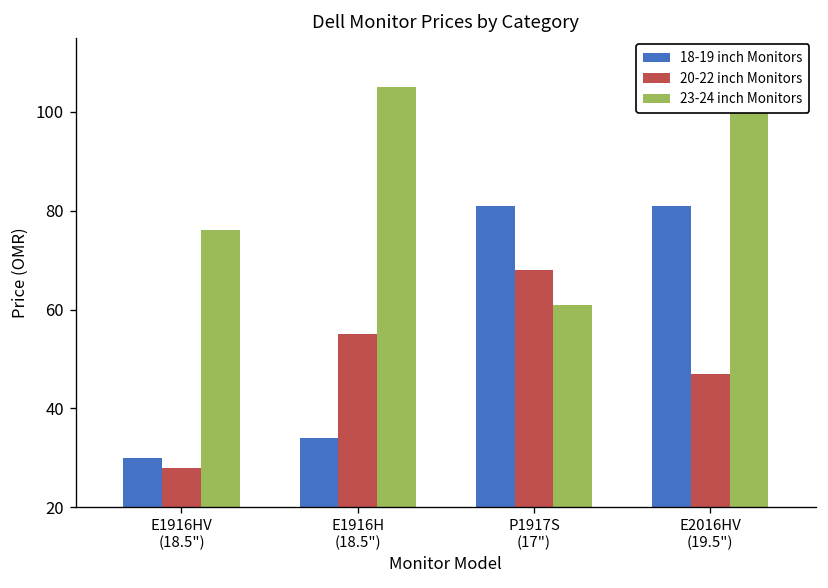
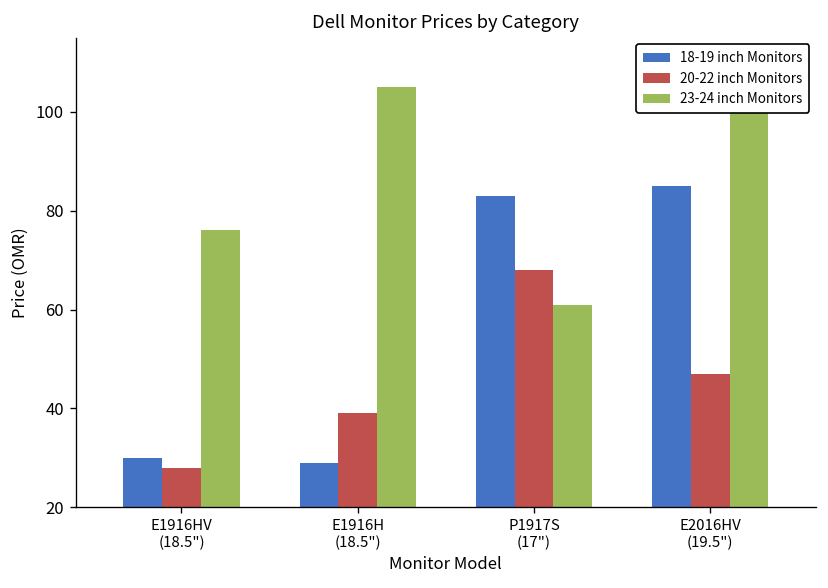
18-19 inch Monitors, E1916H (18.5"): 34 -> 29
20-22 inch Monitors, E1916H (18.5"): 55 -> 39
18-19 inch Monitors, P1917S (17"): 81 -> 83
18-19 inch Monitors, E2016HV (19.5"): 81 -> 85
